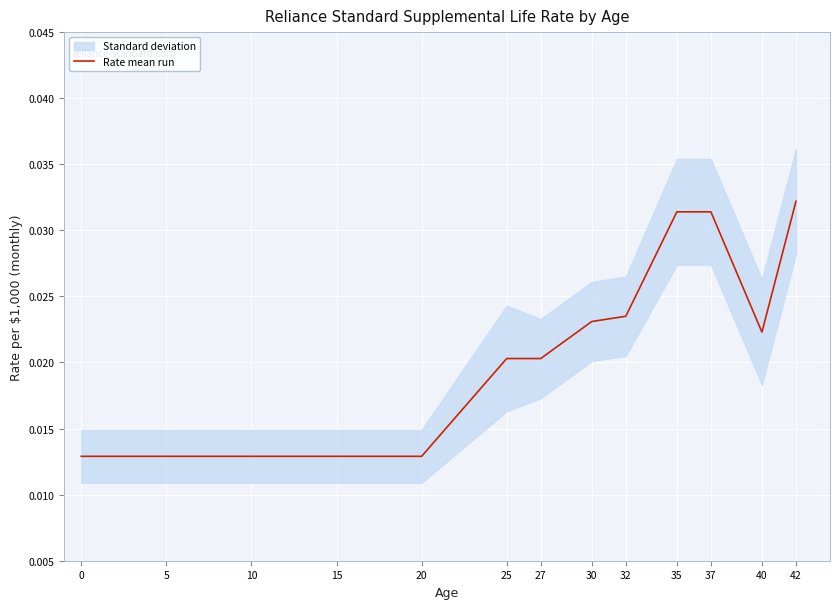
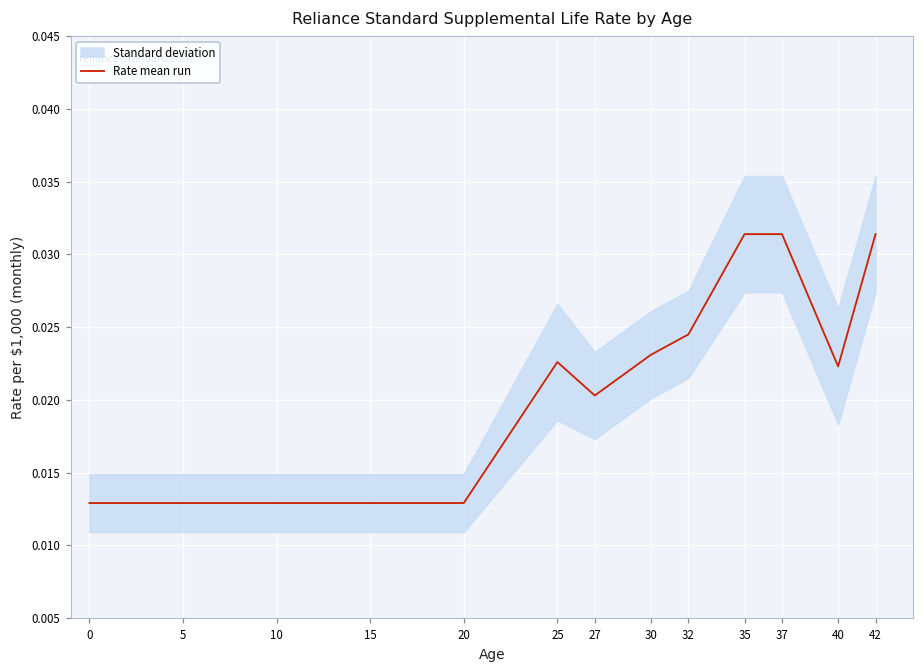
Rate mean run, 25: 0.0203 -> 0.0226
Rate mean run, 32: 0.0235 -> 0.0245
Rate mean run, 42: 0.0322 -> 0.0314
